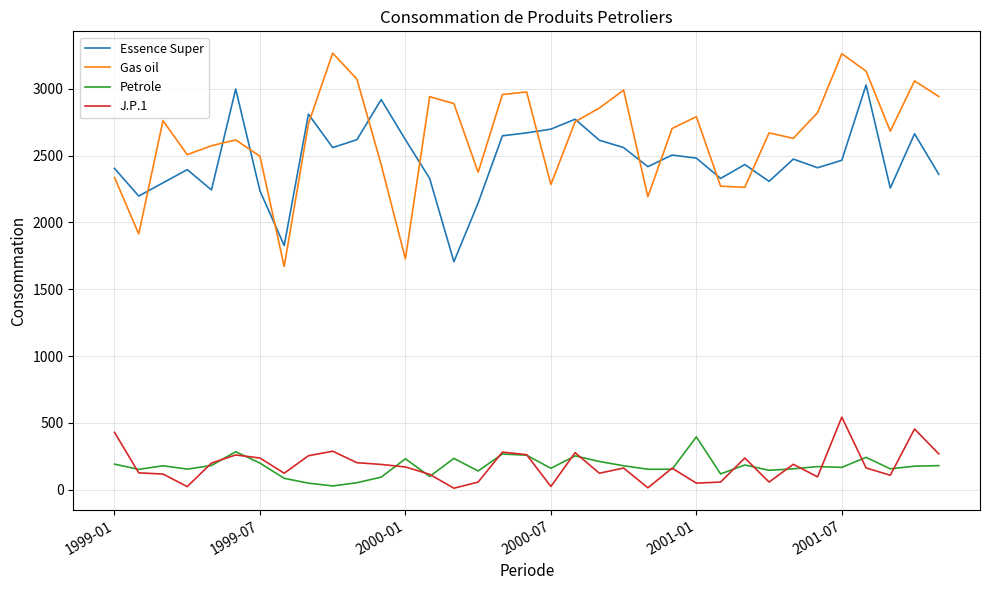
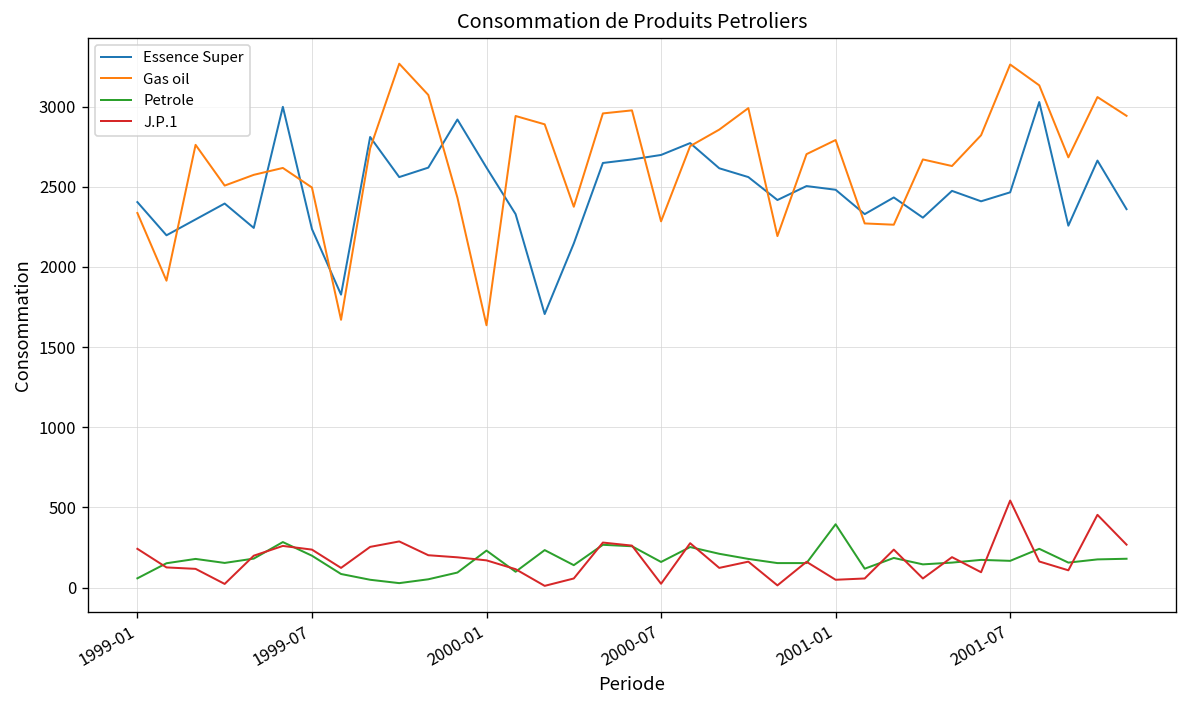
Petrole, 1999-01: 190 -> 60
J.P.1, 1999-01: 430 -> 240
Gas oil, 2000-01: 1730 -> 1640
